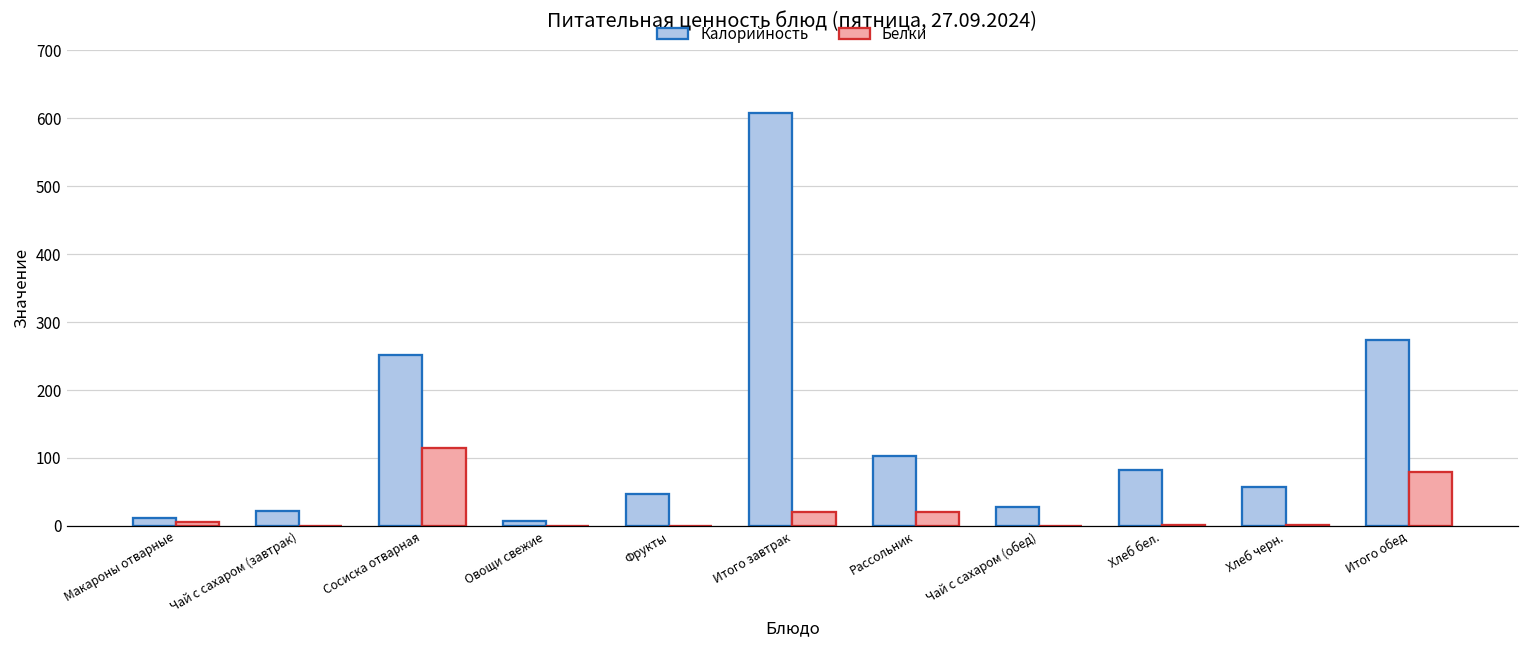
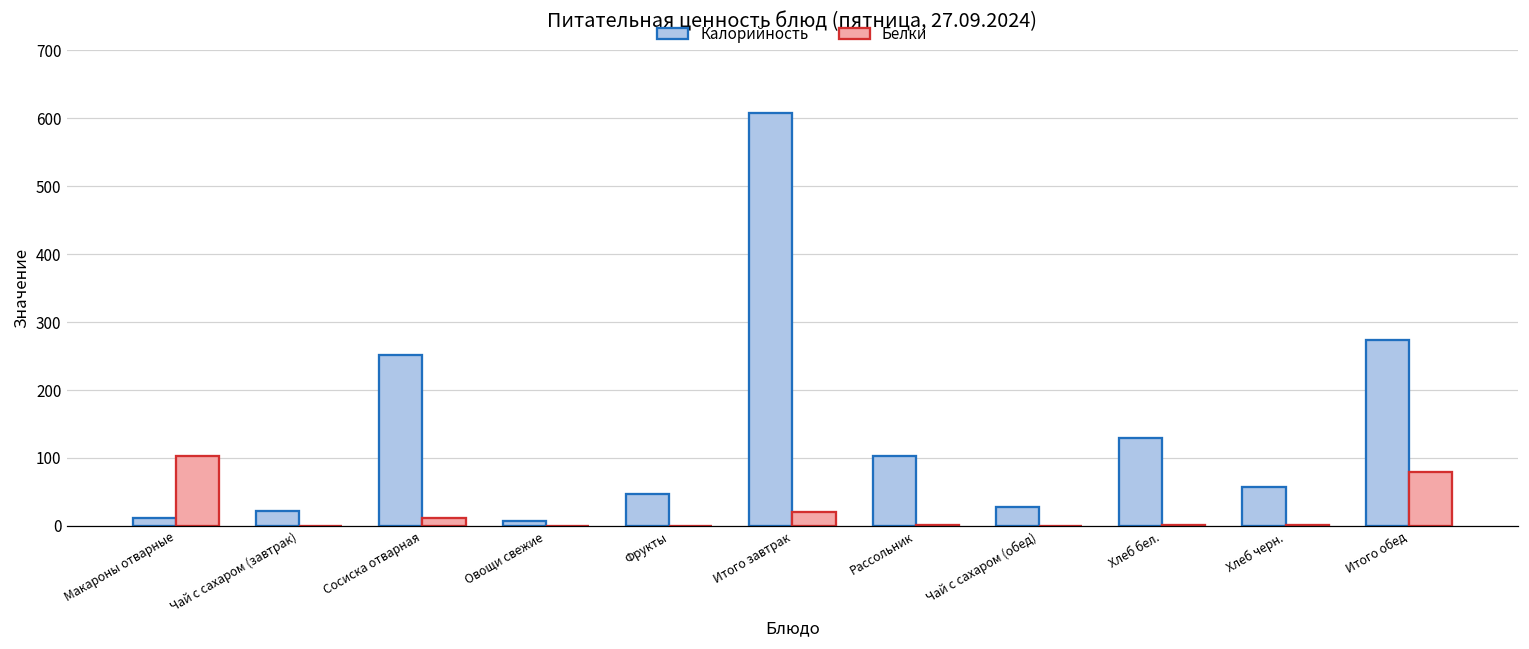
Белки, Макароны отварные: 10 -> 100
Белки, Сосиска отварная: 110 -> 10
Белки, Рассольник: 20 -> 0
Калорийность, Хлеб бел.: 80 -> 130
